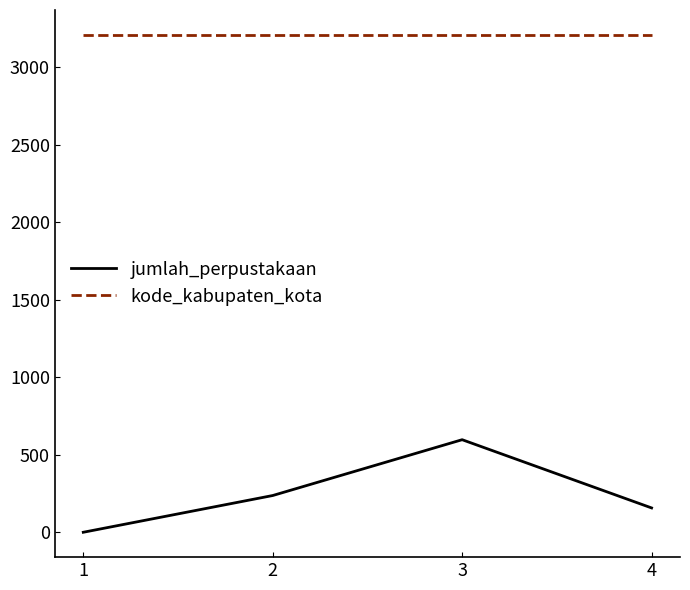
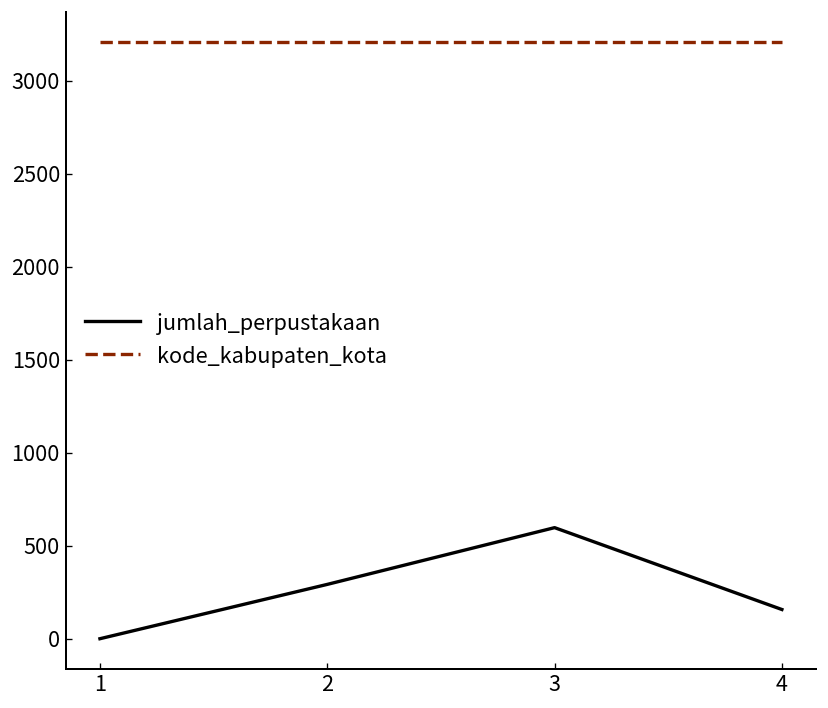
jumlah_perpustakaan, 2: 240 -> 290
